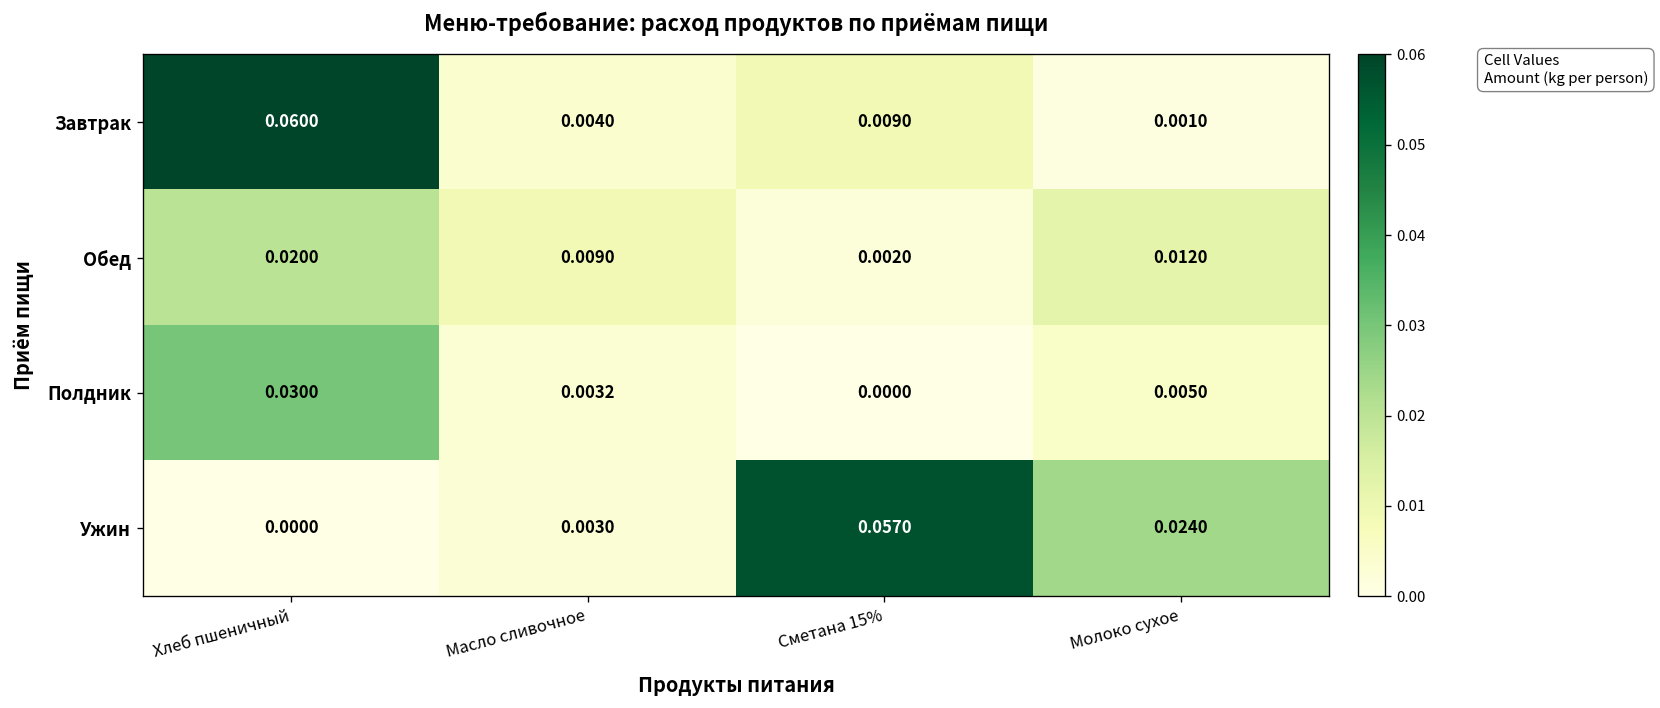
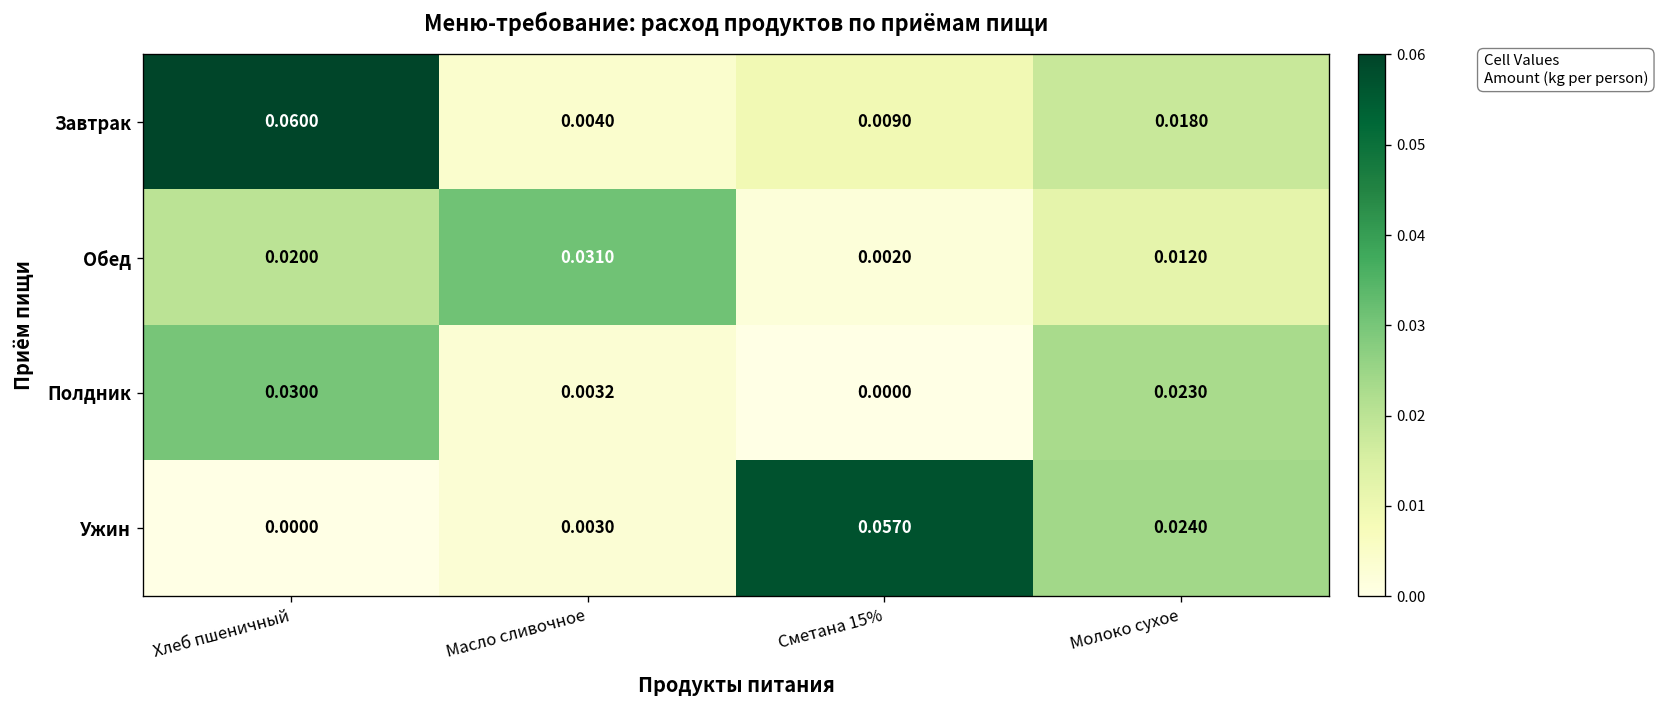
Завтрак, Молоко сухое: 0.0010 -> 0.0180
Обед, Масло сливочное: 0.0090 -> 0.0310
Полдник, Молоко сухое: 0.0050 -> 0.0230
